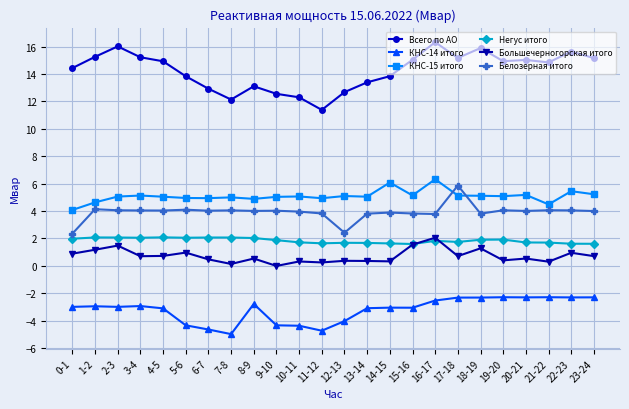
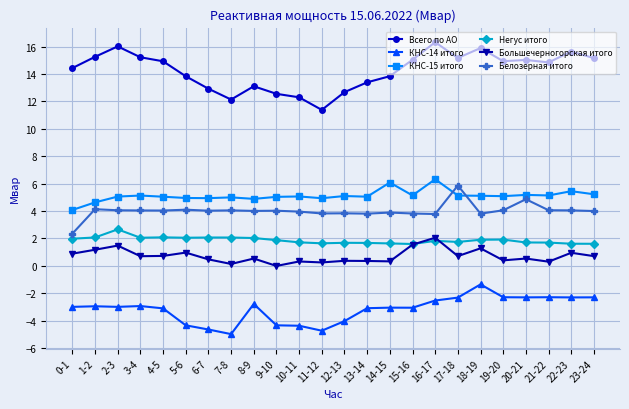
Негус итого, 2-3: 2.1 -> 2.7
Белозерная итого, 12-13: 2.4 -> 3.8
КНС-14 итого, 18-19: -2.3 -> -1.4
Белозерная итого, 20-21: 4.0 -> 4.9
КНС-15 итого, 21-22: 4.5 -> 5.1
